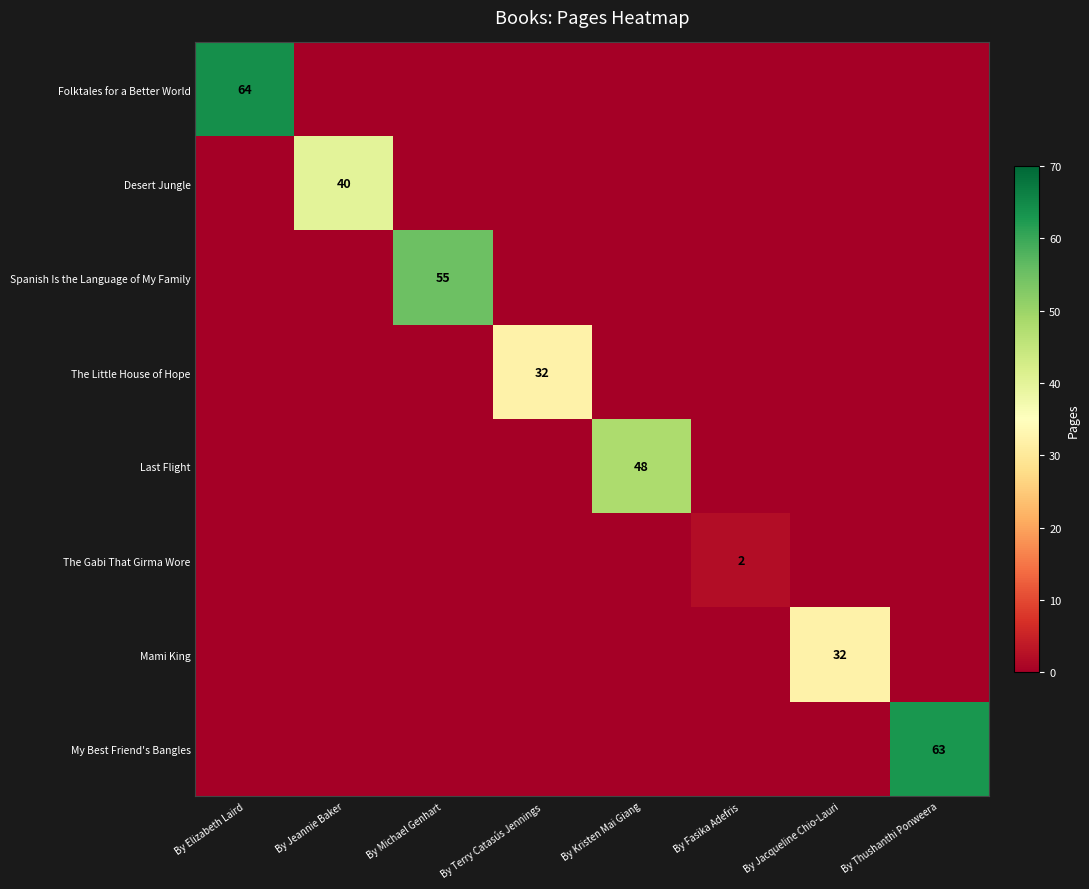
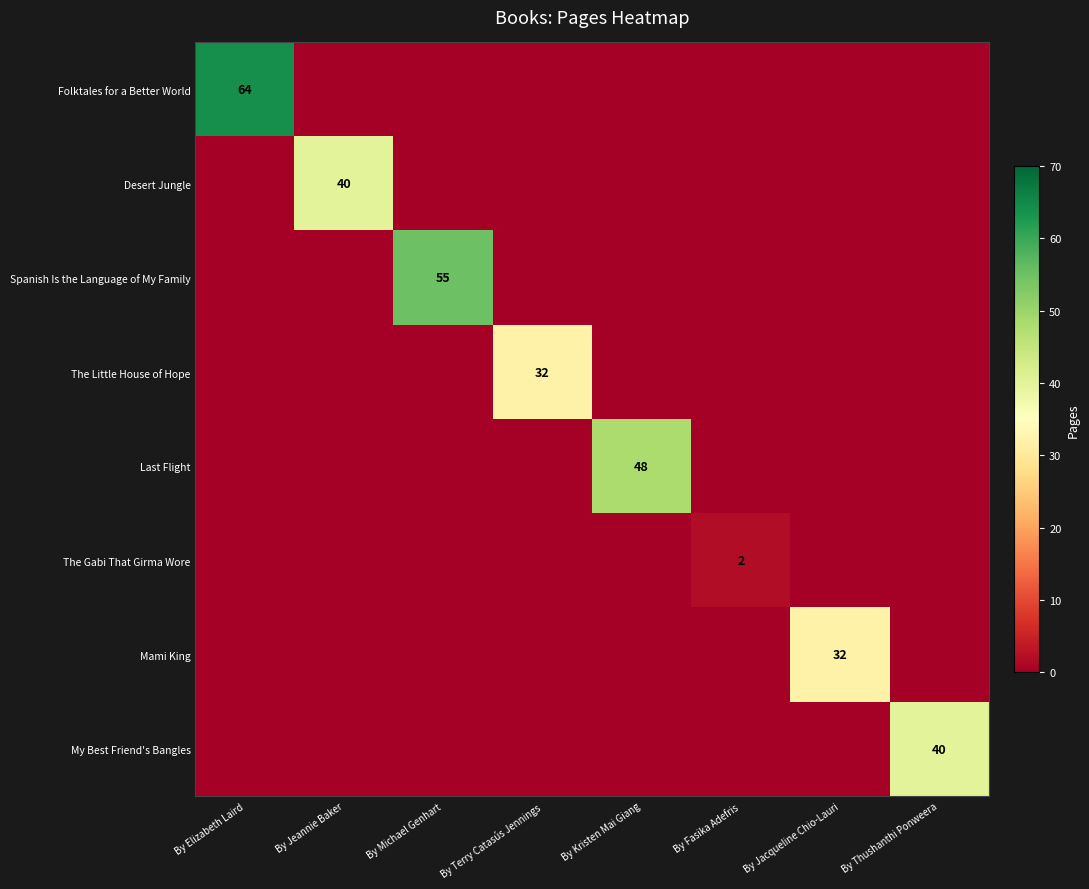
My Best Friend's Bangles, By Thushanthi Ponweera: 63 -> 40
